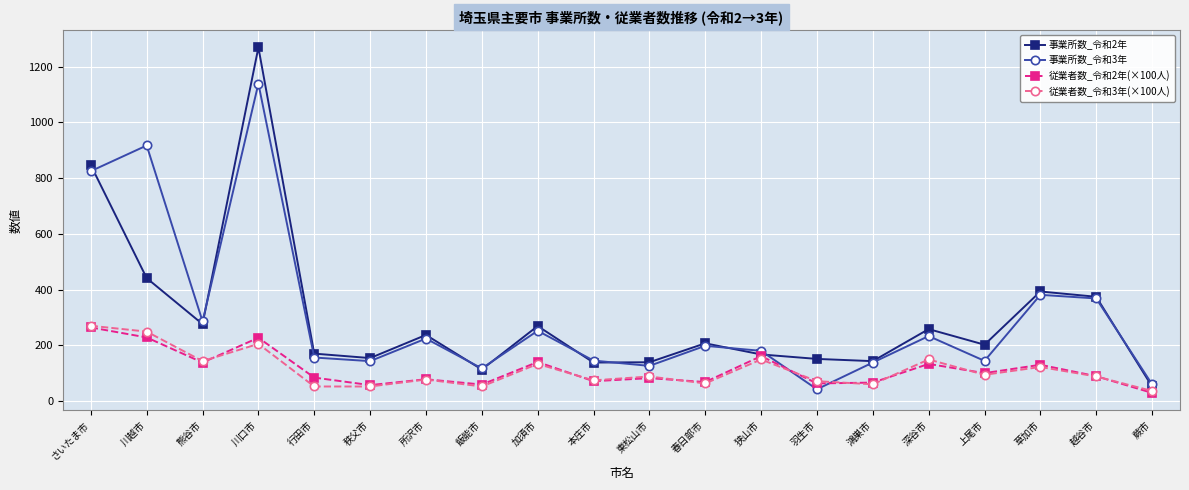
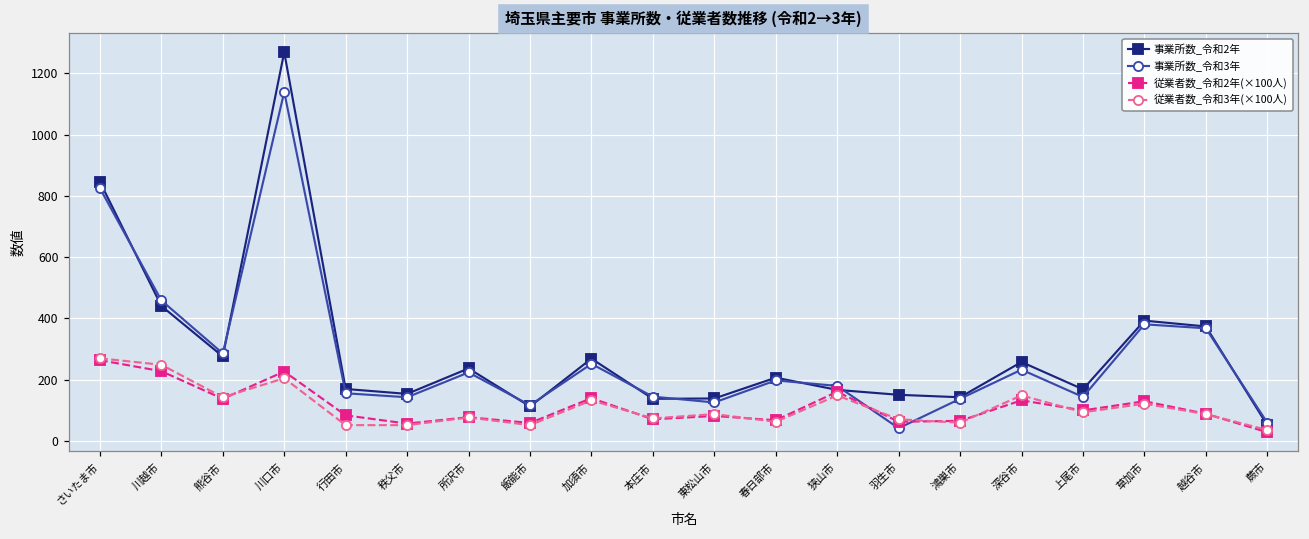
事業所数_令和3年, 川越市: 920 -> 460
事業所数_令和2年, 上尾市: 200 -> 170
